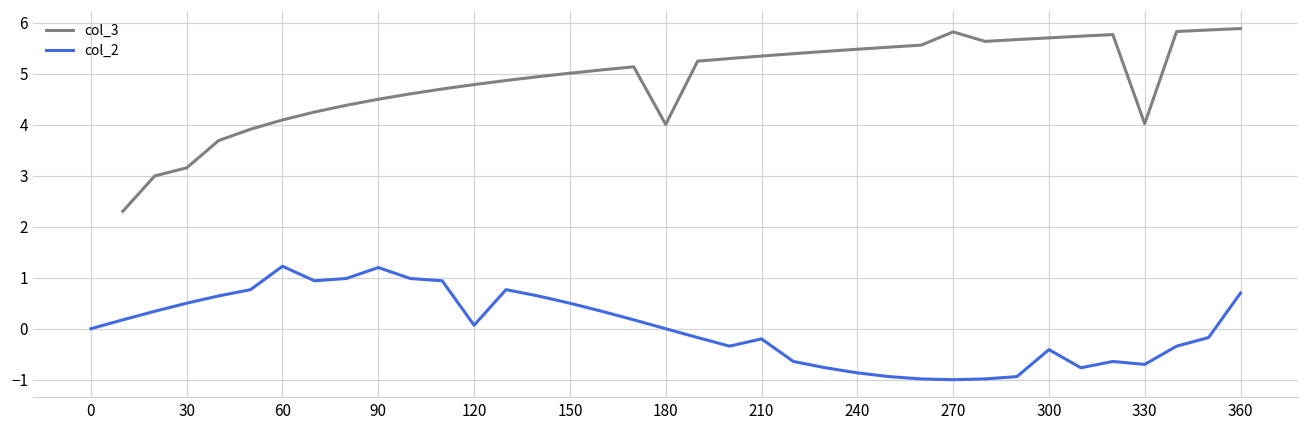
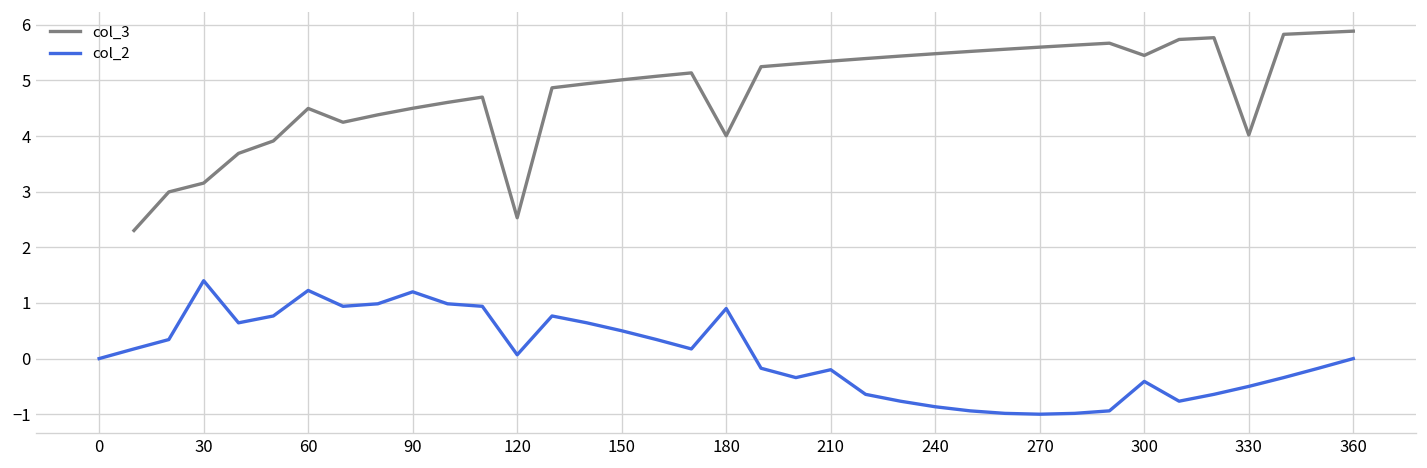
col_2, 30: 0.5 -> 1.4
col_3, 60: 4.1 -> 4.5
col_3, 120: 4.8 -> 2.5
col_2, 180: 0.0 -> 0.9
col_3, 270: 5.8 -> 5.6
col_3, 300: 5.7 -> 5.4
col_2, 330: -0.7 -> -0.5
col_2, 360: 0.7 -> 0.0
